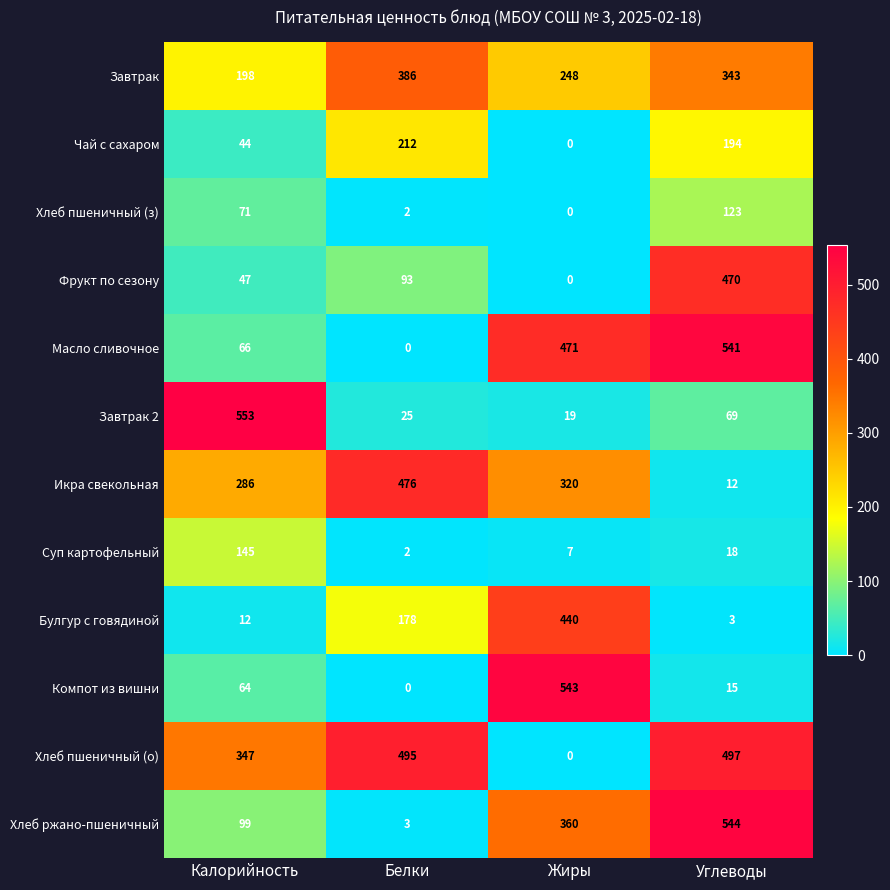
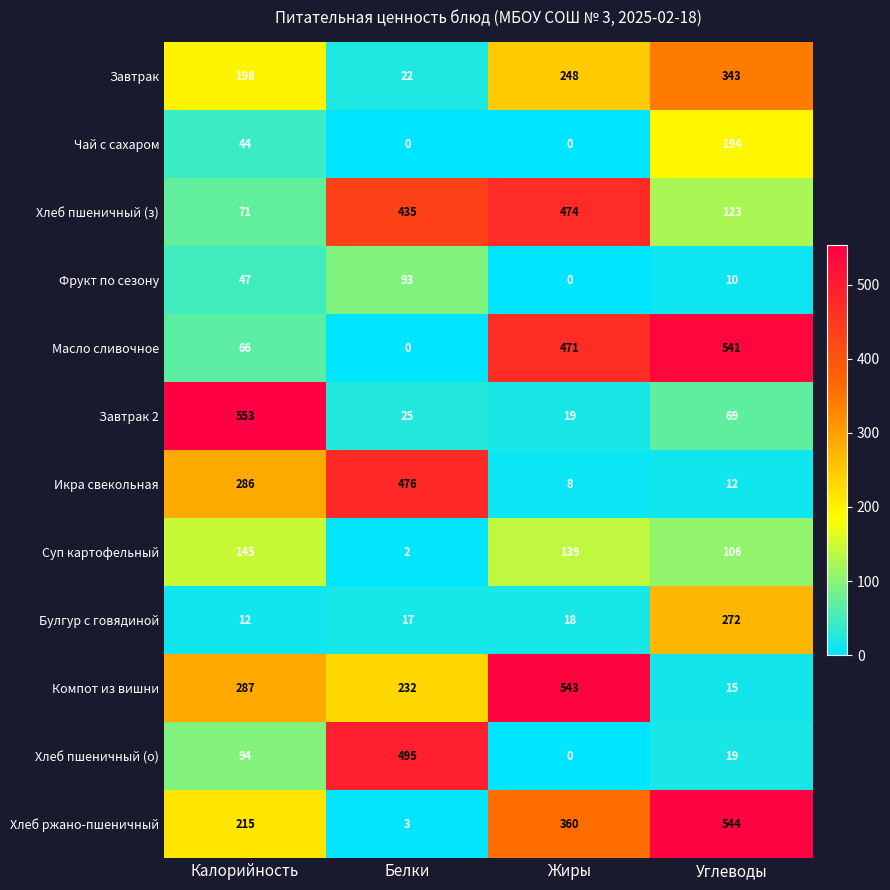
Завтрак, Белки: 386 -> 22
Чай с сахаром, Белки: 212 -> 0
Хлеб пшеничный (з), Белки: 2 -> 435
Хлеб пшеничный (з), Жиры: 0 -> 474
Фрукт по сезону, Углеводы: 470 -> 10
Икра свекольная, Жиры: 320 -> 8
Суп картофельный, Жиры: 7 -> 139
Суп картофельный, Углеводы: 18 -> 106
Булгур с говядиной, Белки: 178 -> 17
Булгур с говядиной, Жиры: 440 -> 18
Булгур с говядиной, Углеводы: 3 -> 272
Компот из вишни, Калорийность: 64 -> 287
Компот из вишни, Белки: 0 -> 232
Хлеб пшеничный (о), Калорийность: 347 -> 94
Хлеб пшеничный (о), Углеводы: 497 -> 19
Хлеб ржано-пшеничный, Калорийность: 99 -> 215
